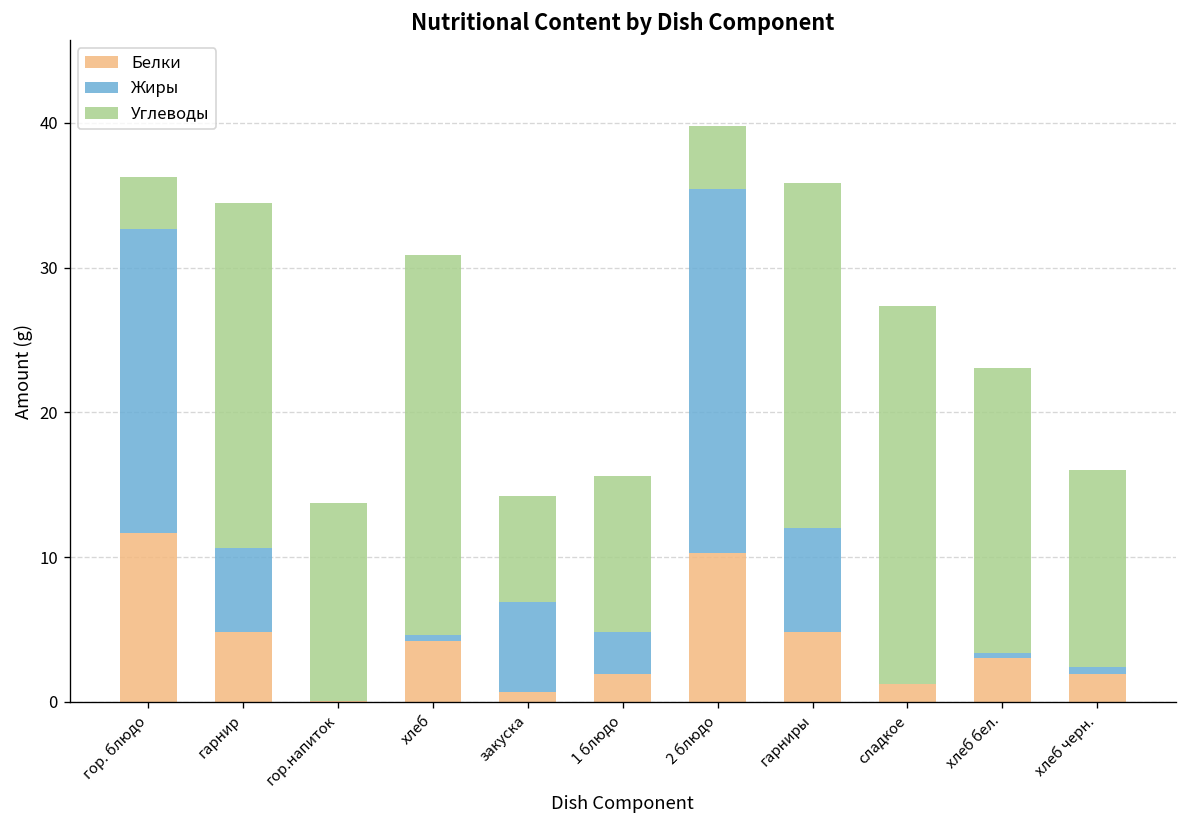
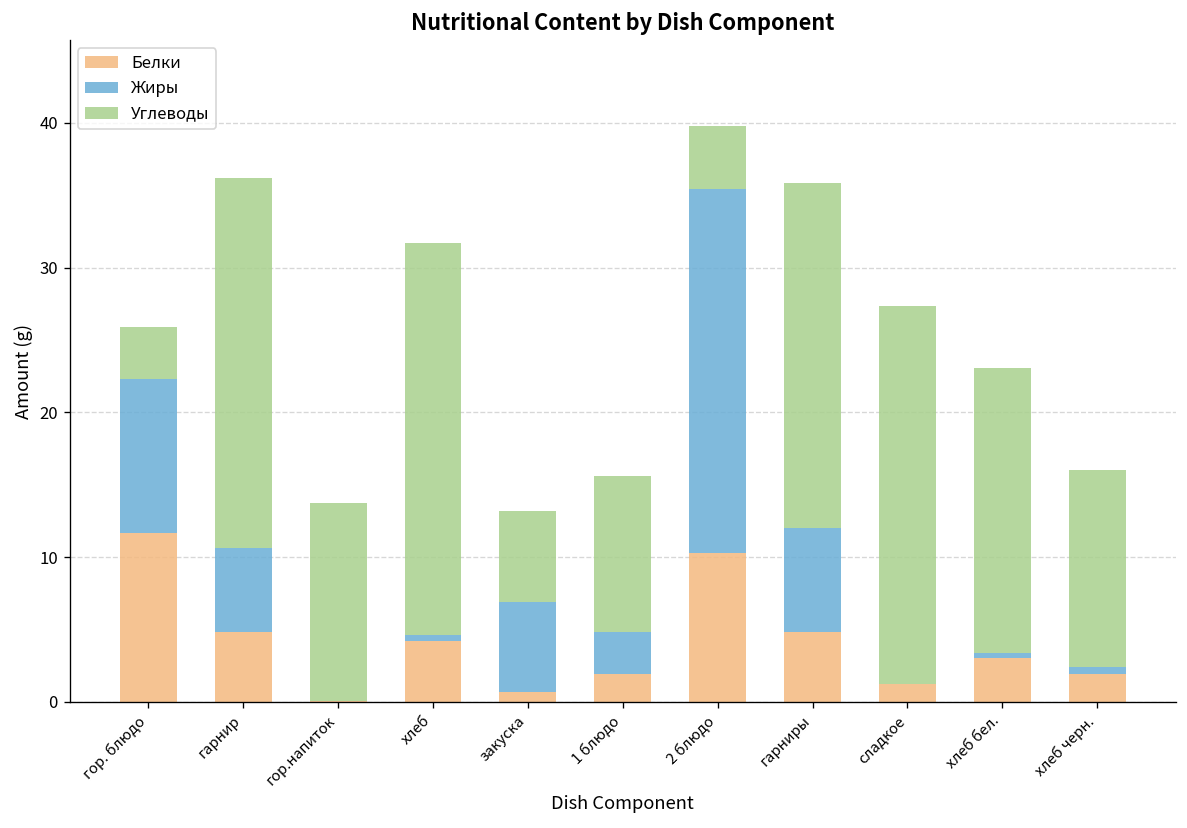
Жиры, гор. блюдо: 20.9 -> 10.6
Углеводы, гарнир: 23.8 -> 25.6
Углеводы, хлеб: 26.2 -> 27.1
Углеводы, закуска: 7.3 -> 6.3
